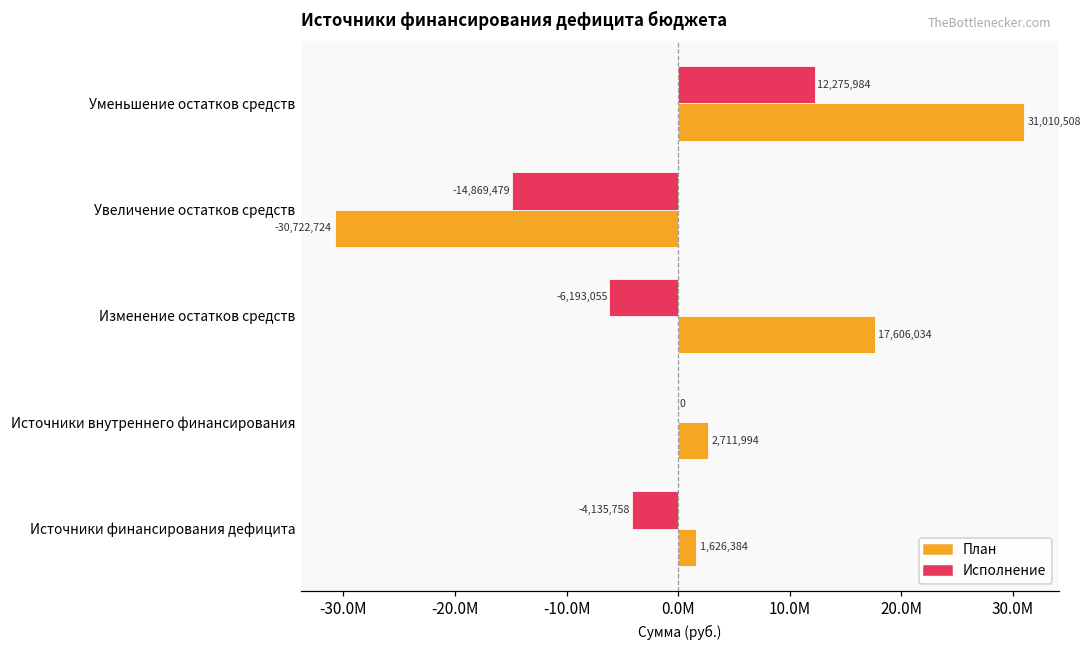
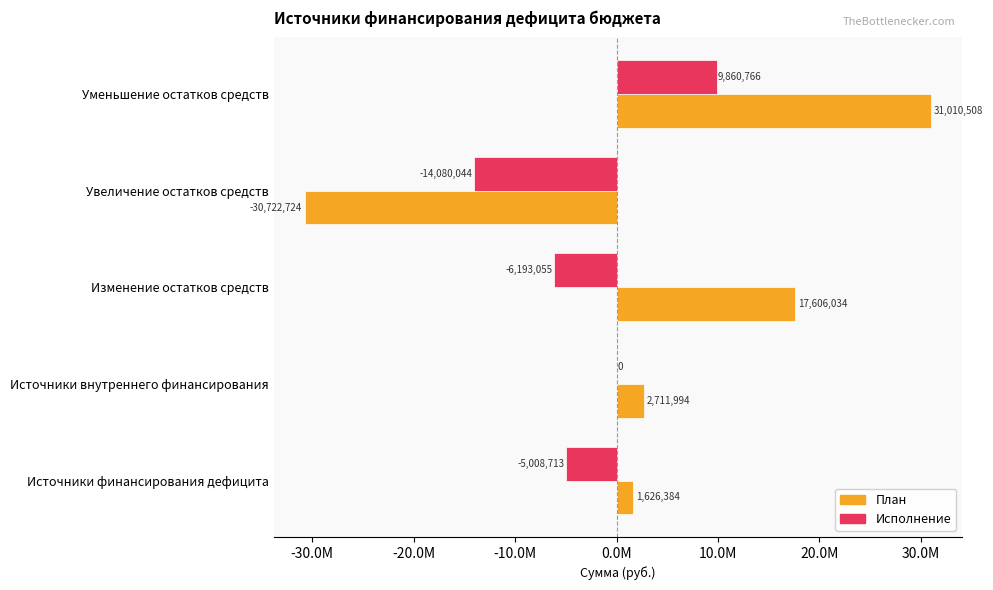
Исполнение, Уменьшение остатков средств: 12,275,984 -> 9,860,766
Исполнение, Увеличение остатков средств: -14,869,479 -> -14,080,044
Исполнение, Источники финансирования дефицита: -4,135,758 -> -5,008,713
